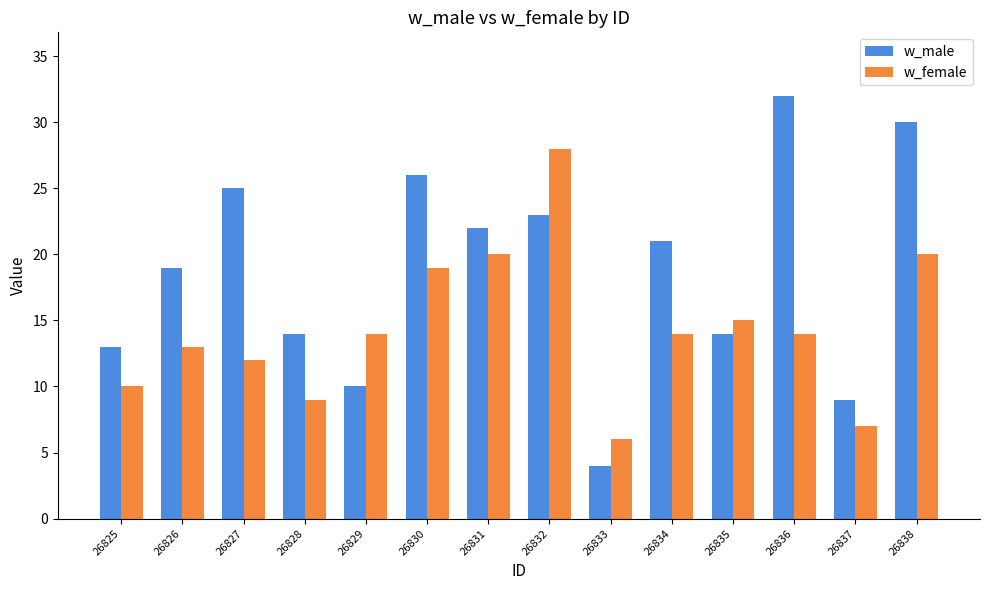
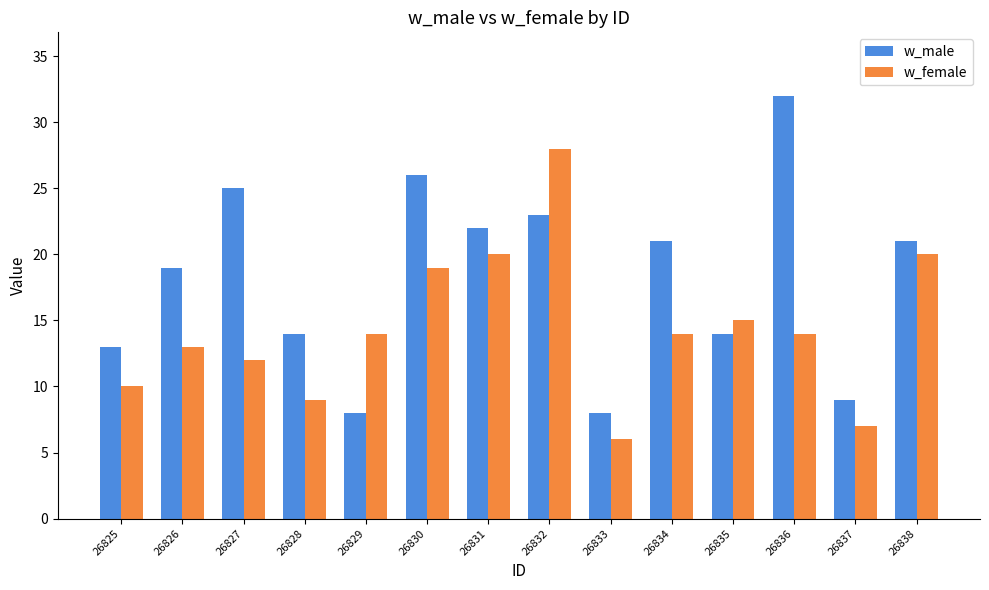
w_male, 26829: 10 -> 8
w_male, 26833: 4 -> 8
w_male, 26838: 30 -> 21
